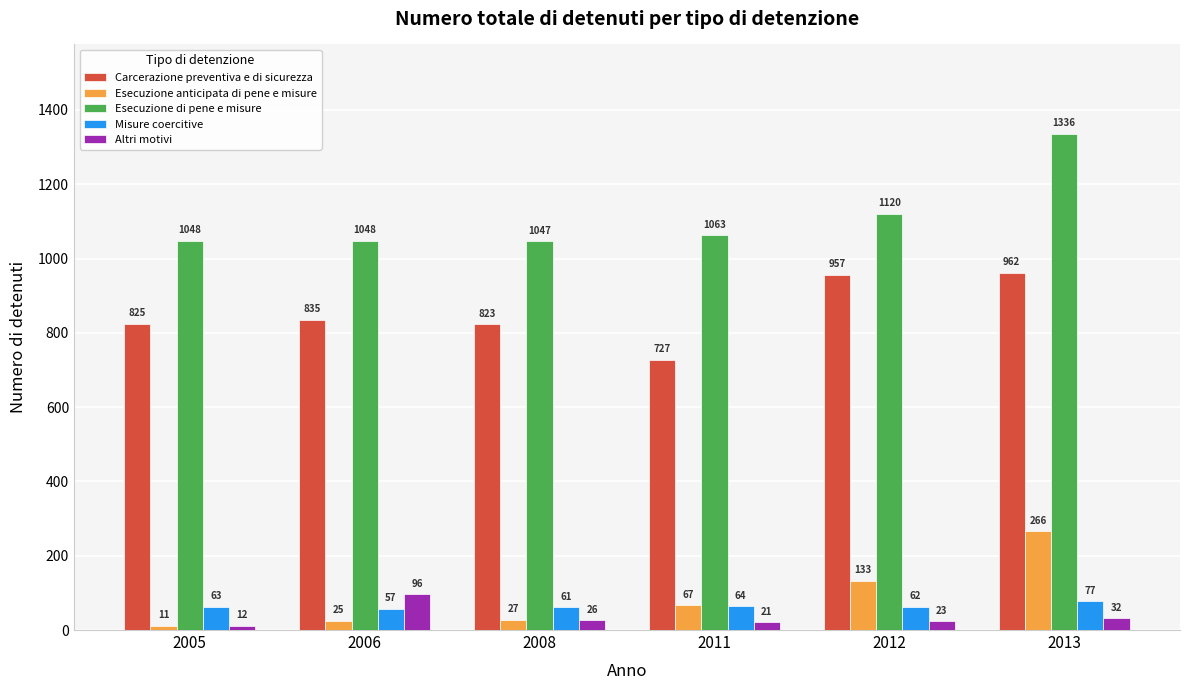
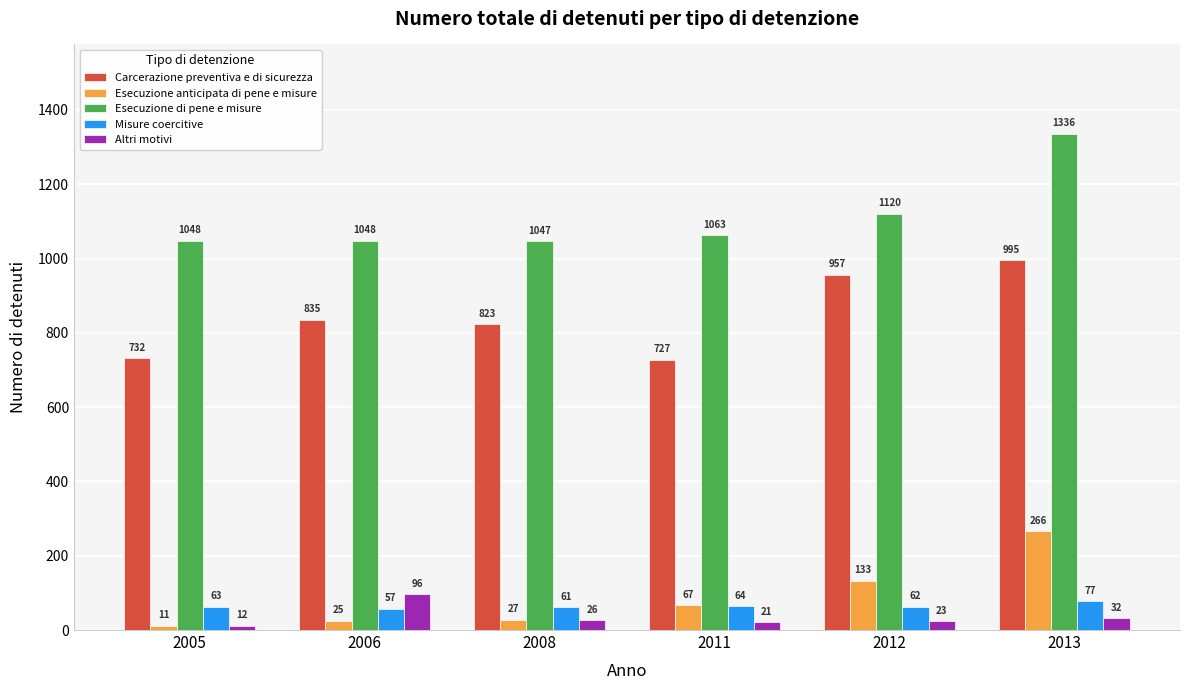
Carcerazione preventiva e di sicurezza, 2005: 825 -> 732
Carcerazione preventiva e di sicurezza, 2013: 962 -> 995
